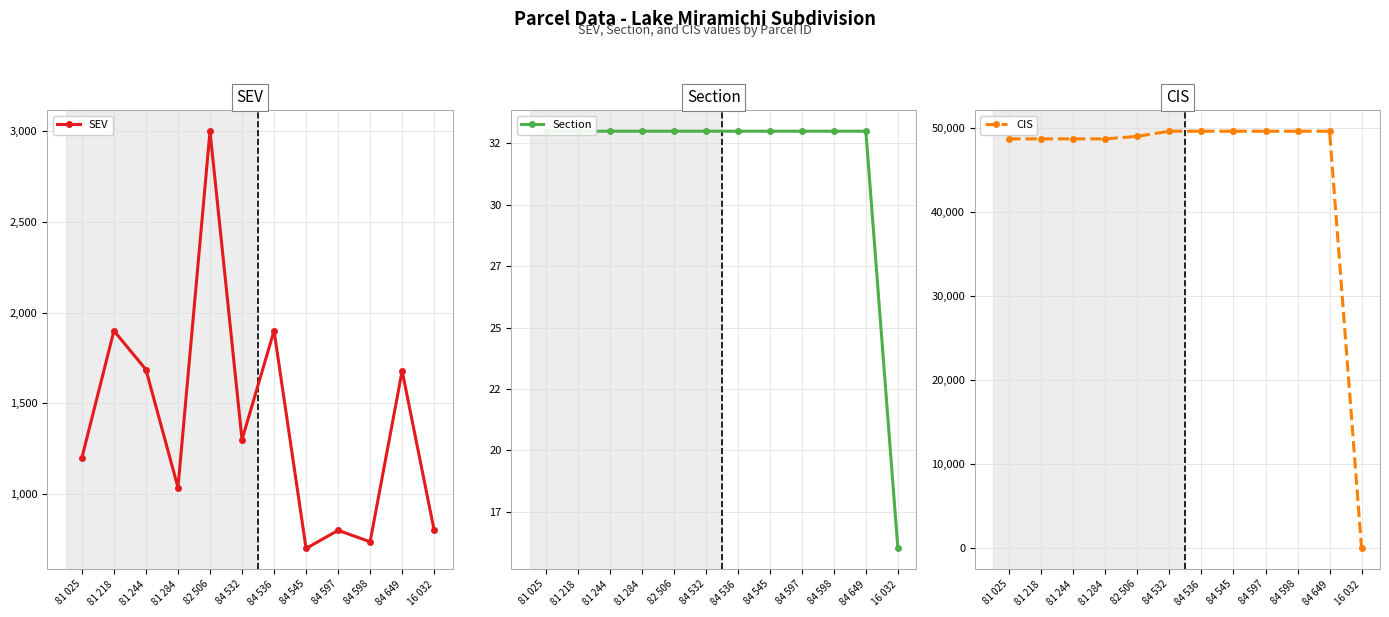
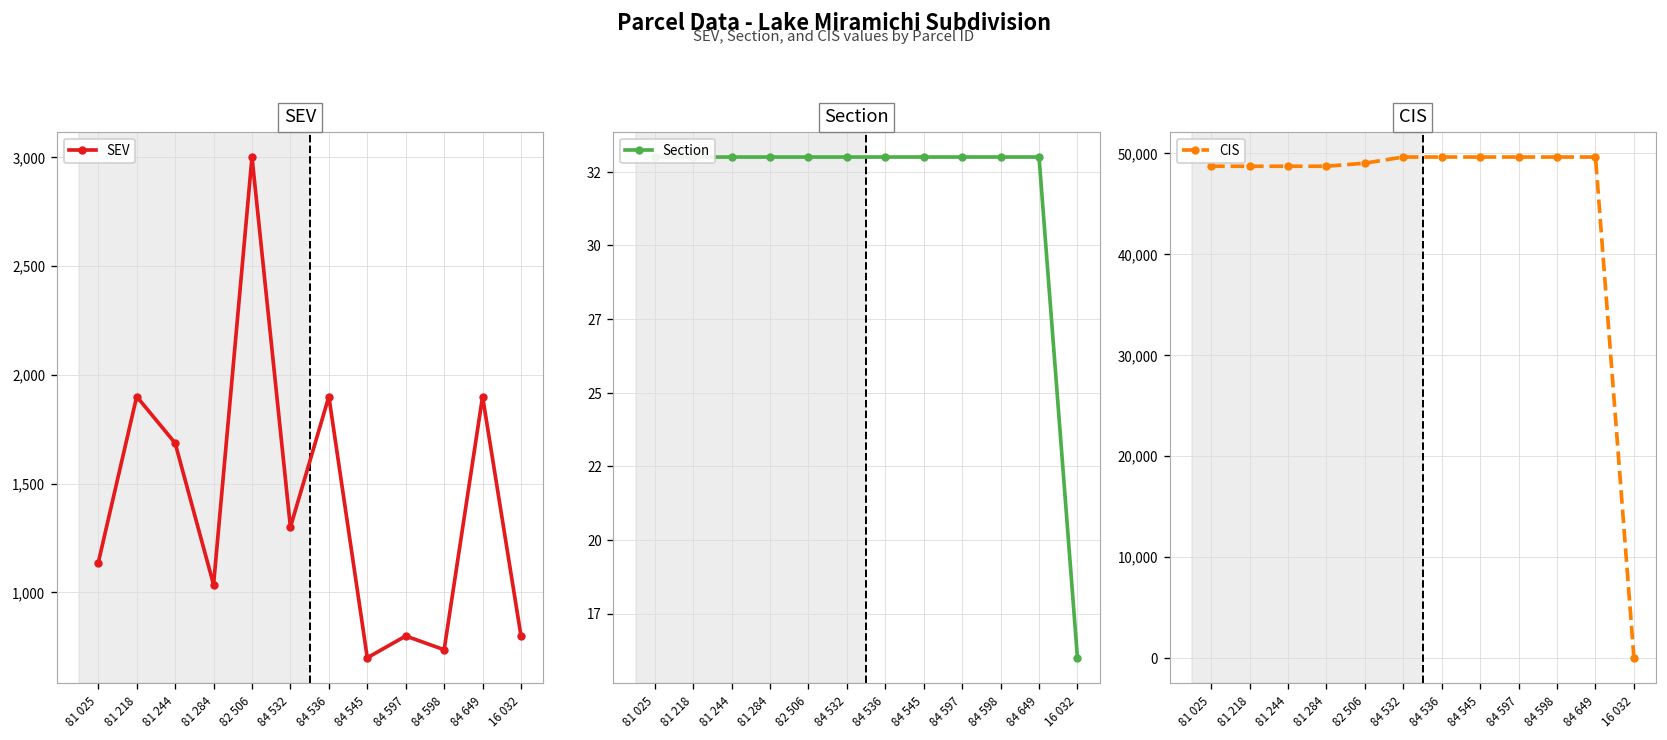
SEV, 81 025: 1,200 -> 1,140
SEV, 84 649: 1,680 -> 1,900
